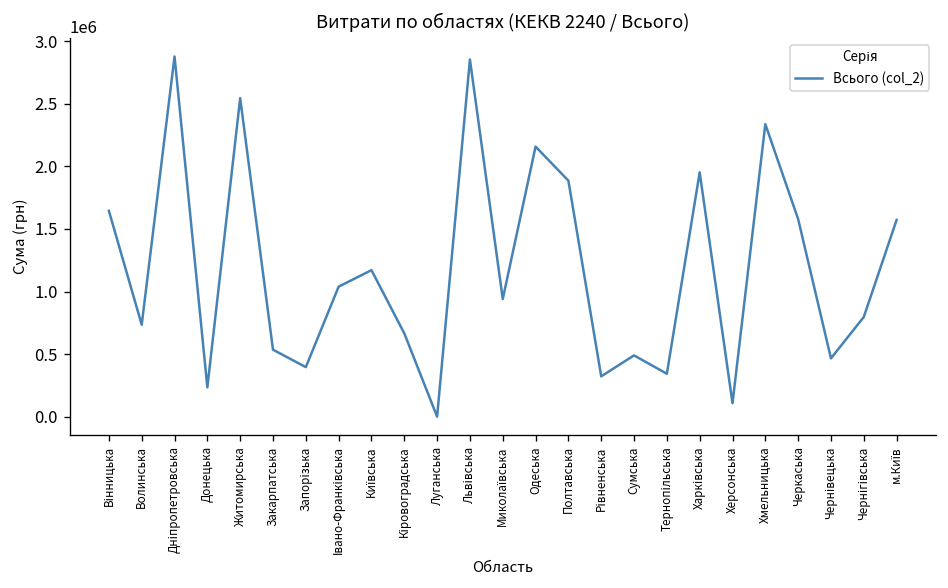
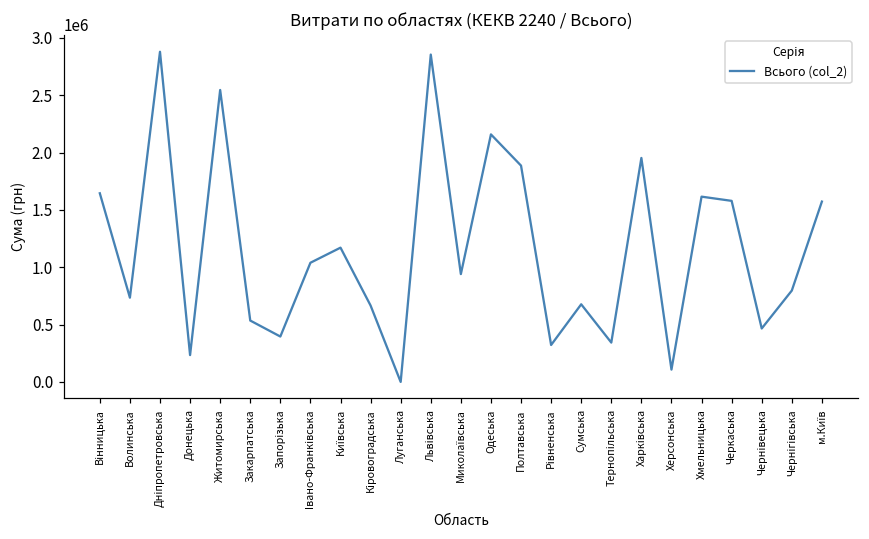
Сумська: 490000 -> 680000
Хмельницька: 2340000 -> 1620000
